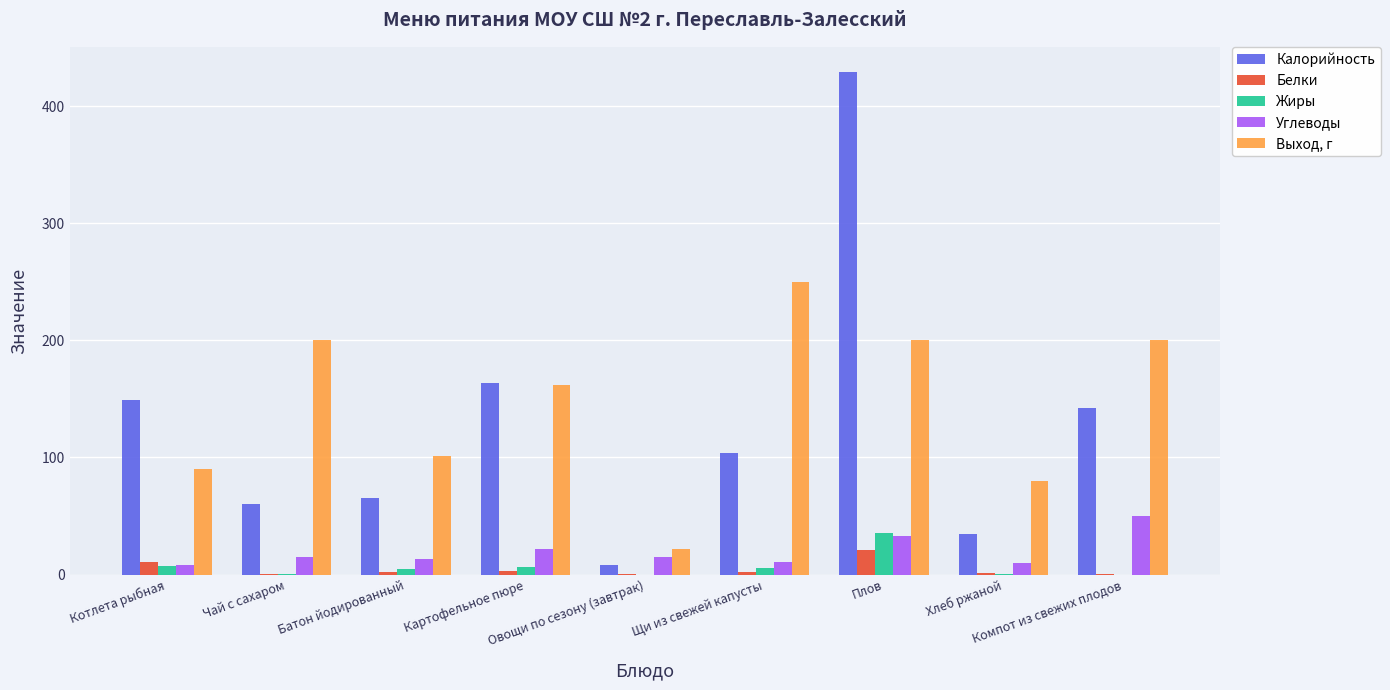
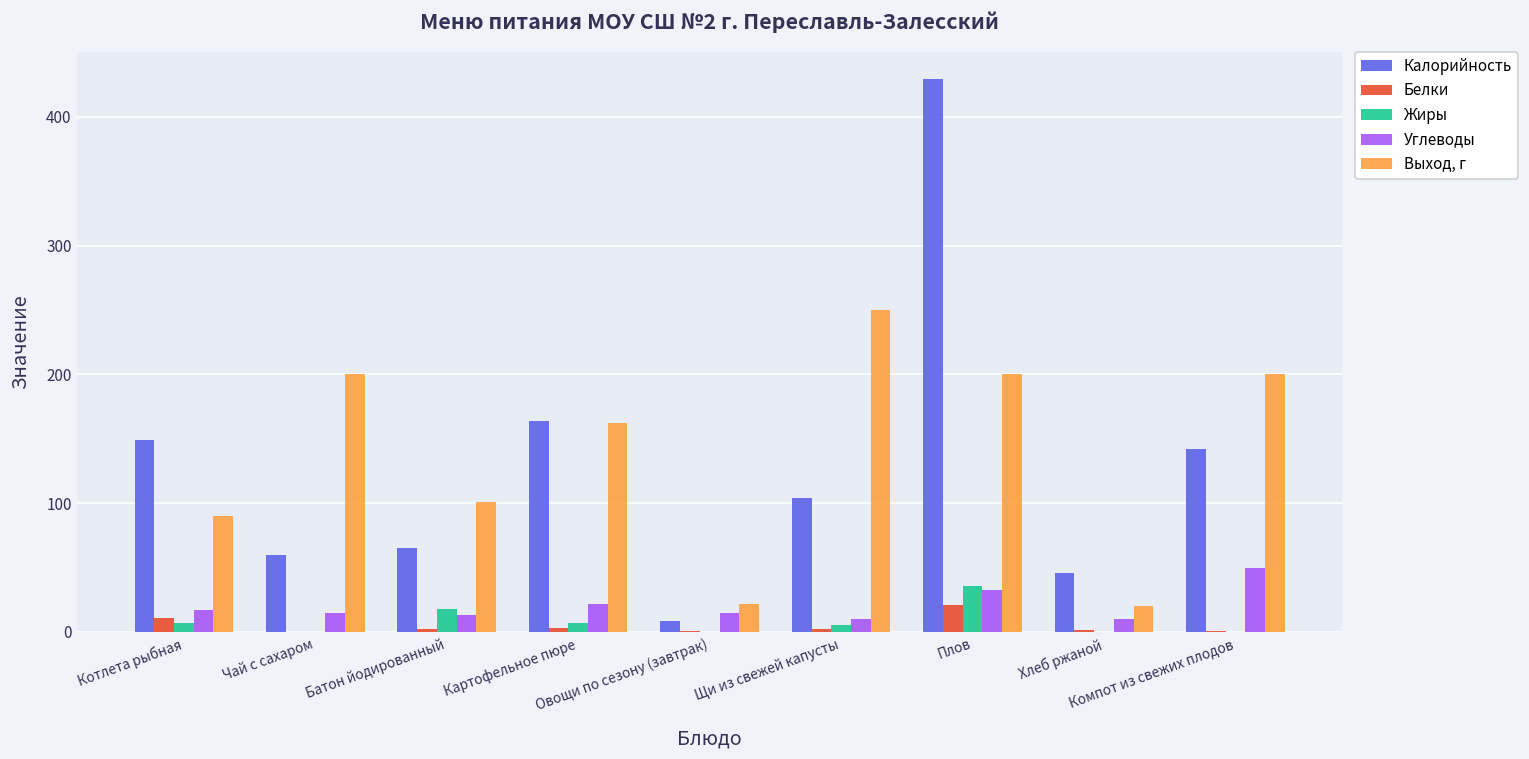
Углеводы, Котлета рыбная: 8 -> 17
Жиры, Батон йодированный: 4 -> 18
Калорийность, Хлеб ржаной: 34 -> 46
Выход, г, Хлеб ржаной: 80 -> 20
